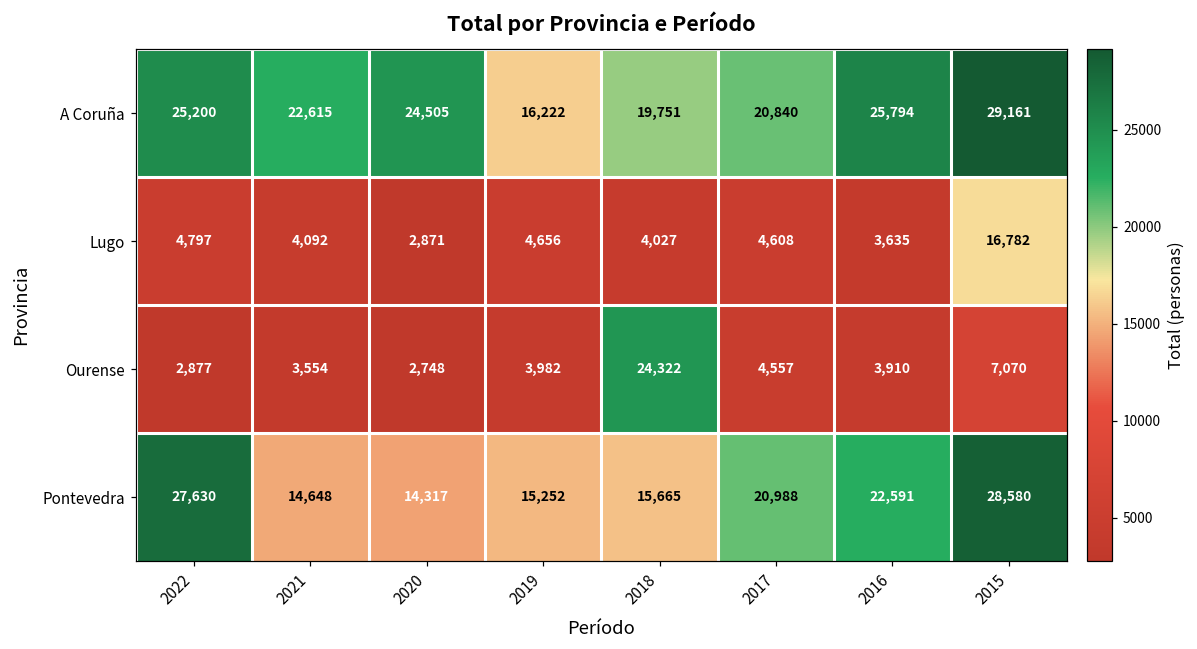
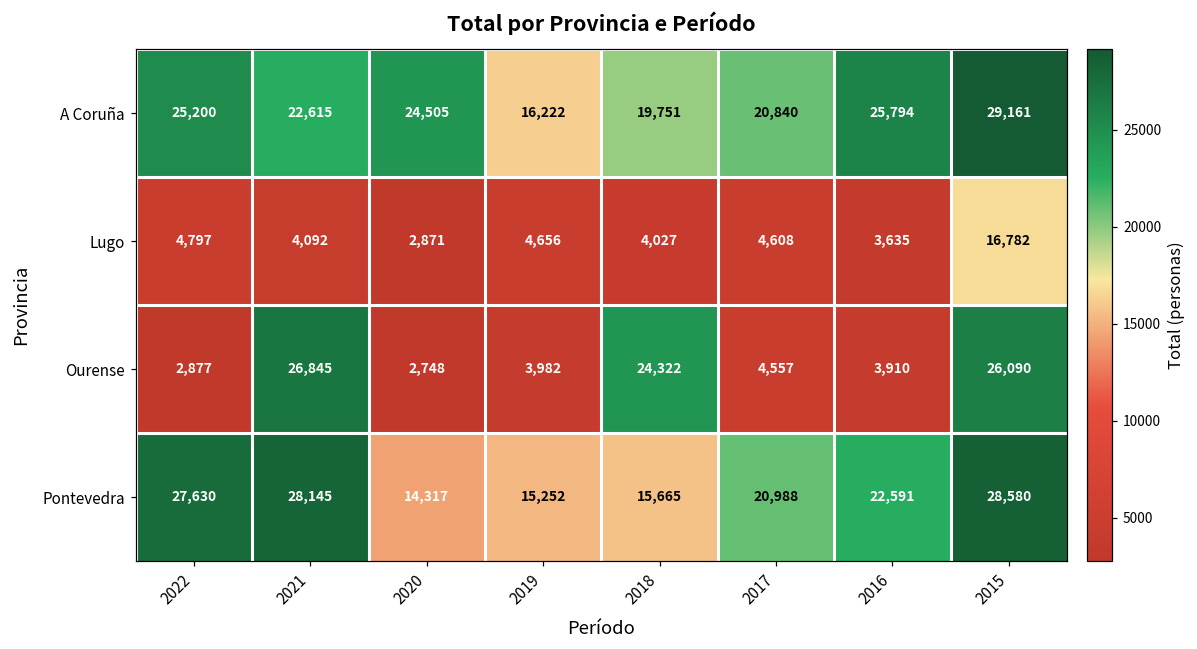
Ourense, 2021: 3,554 -> 26,845
Ourense, 2015: 7,070 -> 26,090
Pontevedra, 2021: 14,648 -> 28,145
